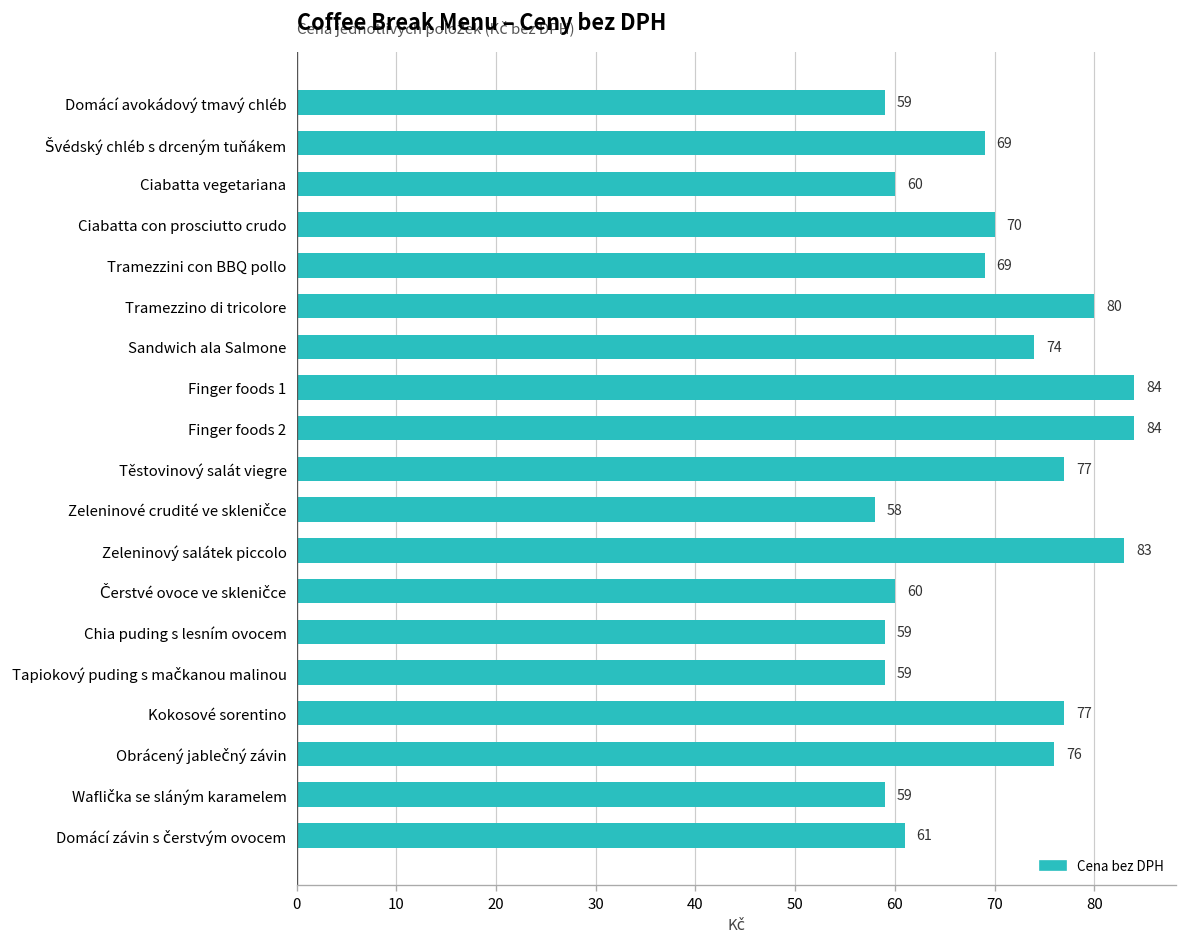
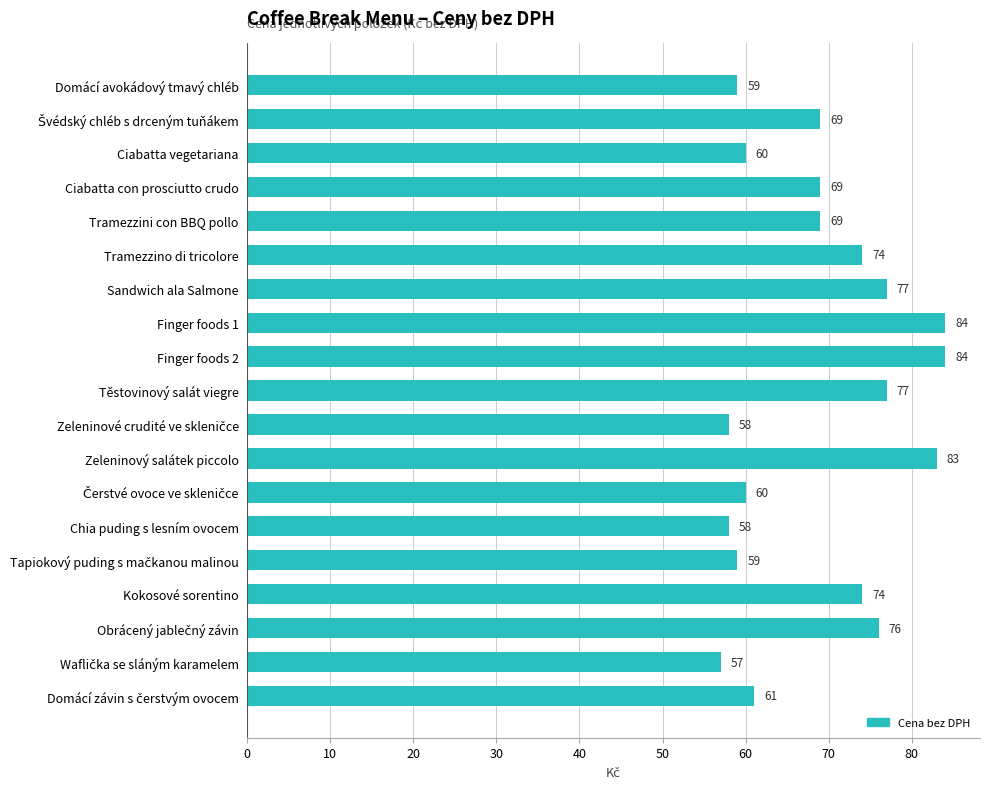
Ciabatta con prosciutto crudo: 70 -> 69
Tramezzino di tricolore: 80 -> 74
Sandwich ala Salmone: 74 -> 77
Chia puding s lesním ovocem: 59 -> 58
Kokosové sorentino: 77 -> 74
Waflička se sláným karamelem: 59 -> 57
